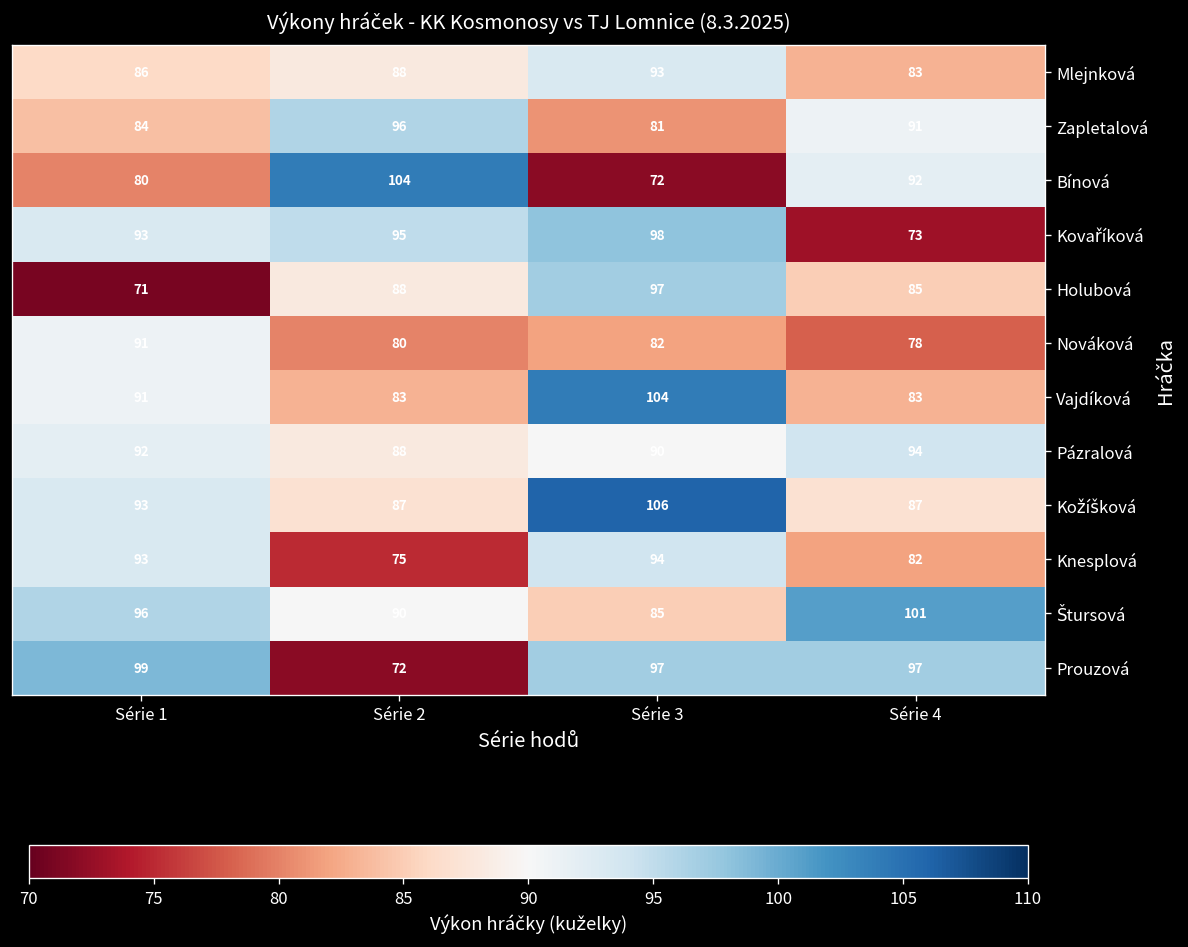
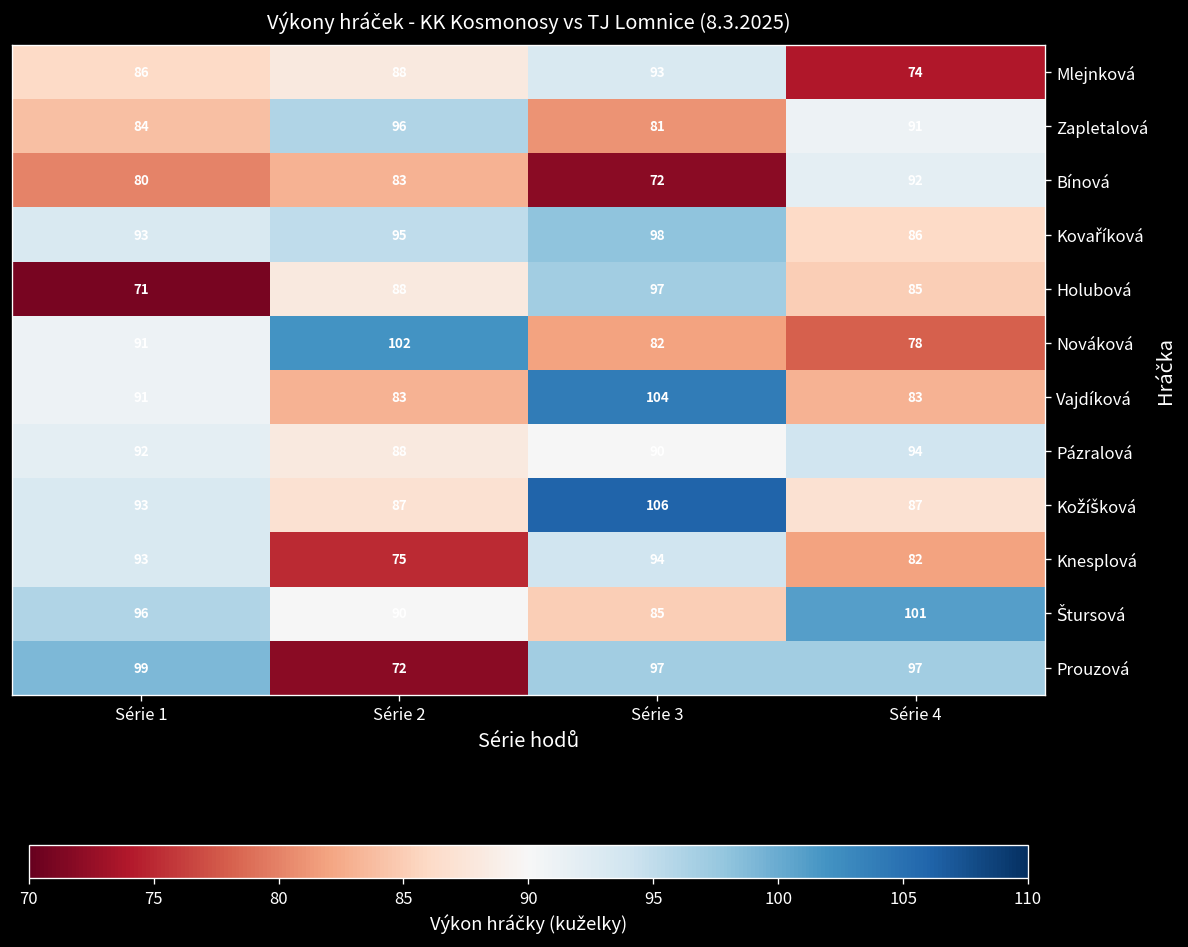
Mlejnková, Série 4: 83 -> 74
Bínová, Série 2: 104 -> 83
Kovaříková, Série 4: 73 -> 86
Nováková, Série 2: 80 -> 102
